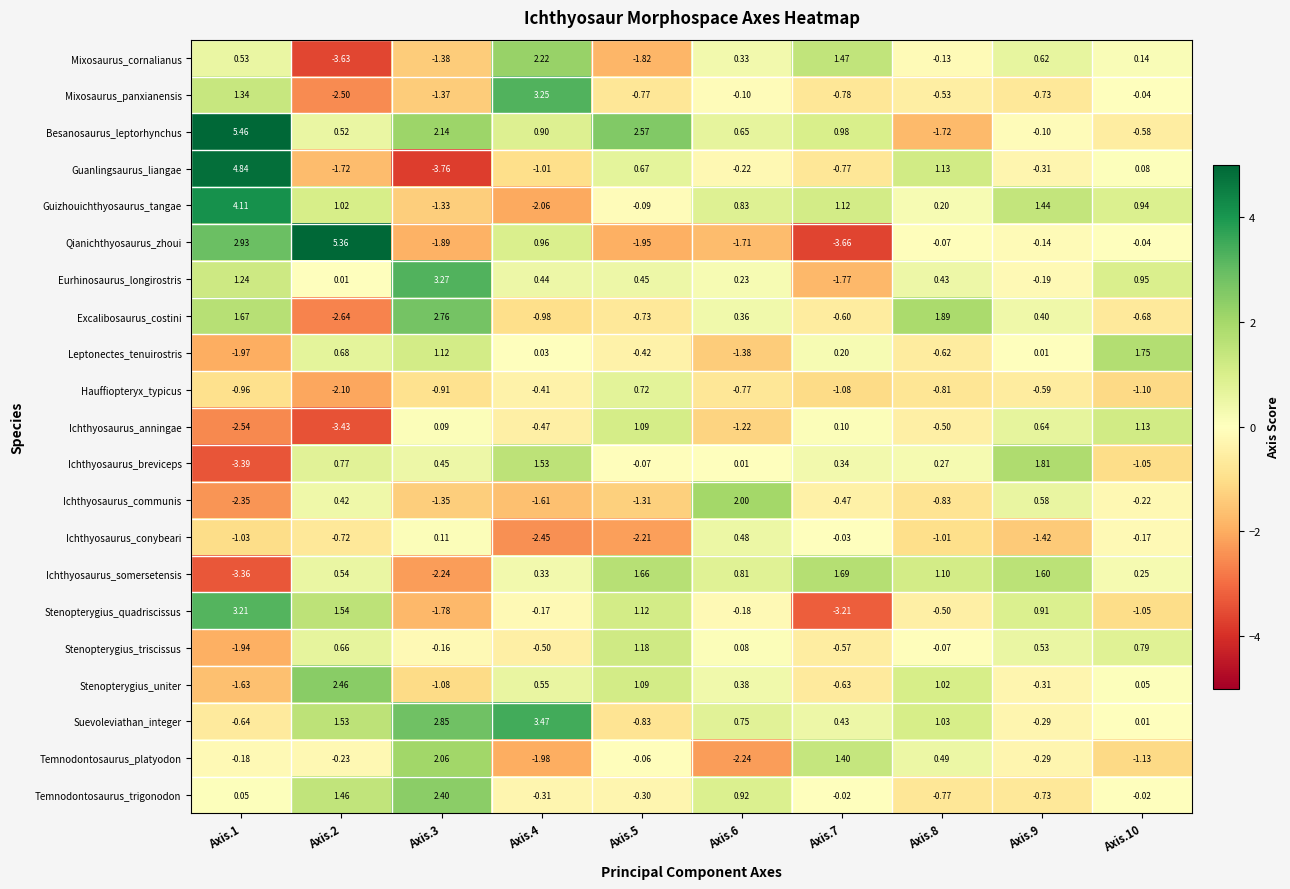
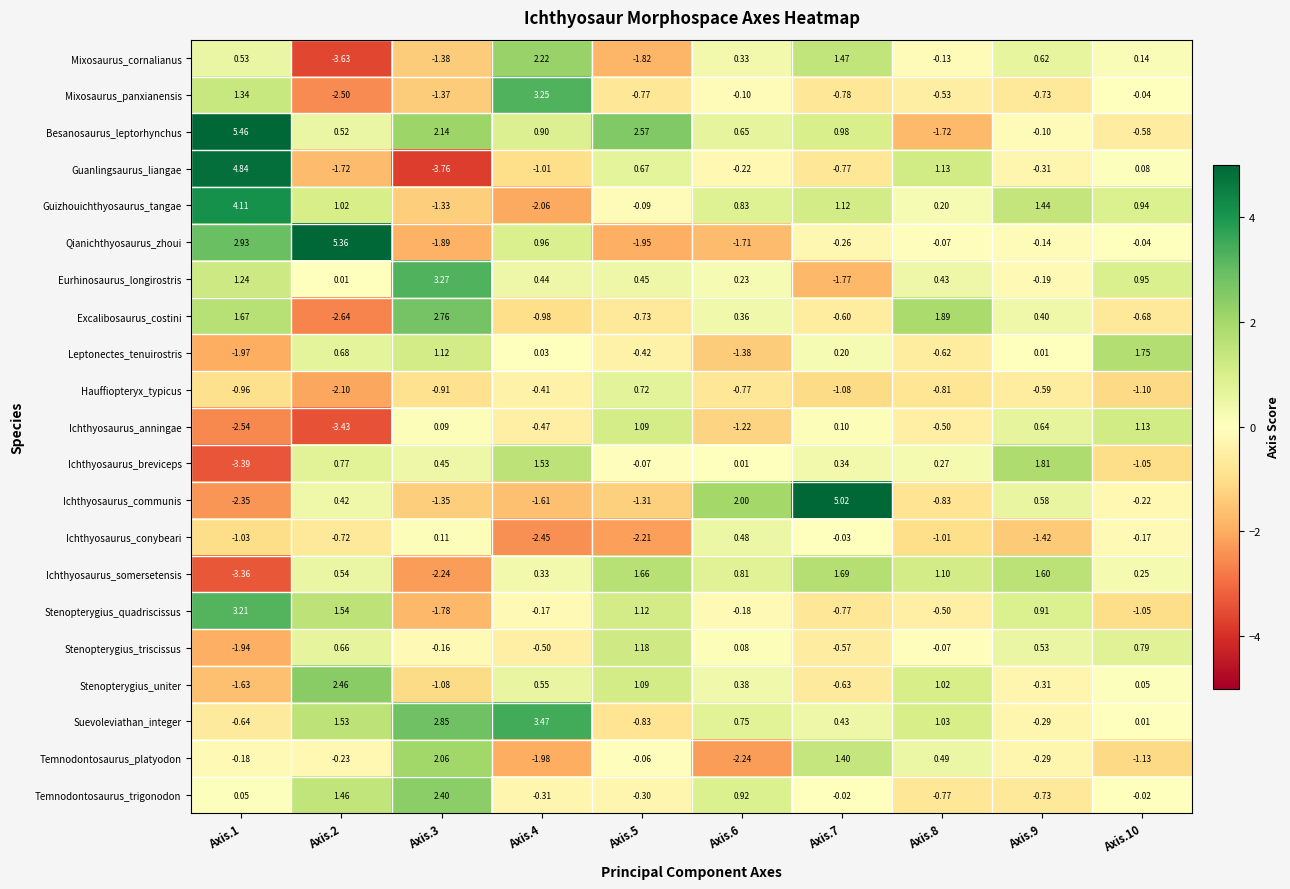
Qianichthyosaurus_zhoui, Axis.7: -3.66 -> -0.26
Ichthyosaurus_communis, Axis.7: -0.47 -> 5.02
Stenopterygius_quadriscissus, Axis.7: -3.21 -> -0.77
